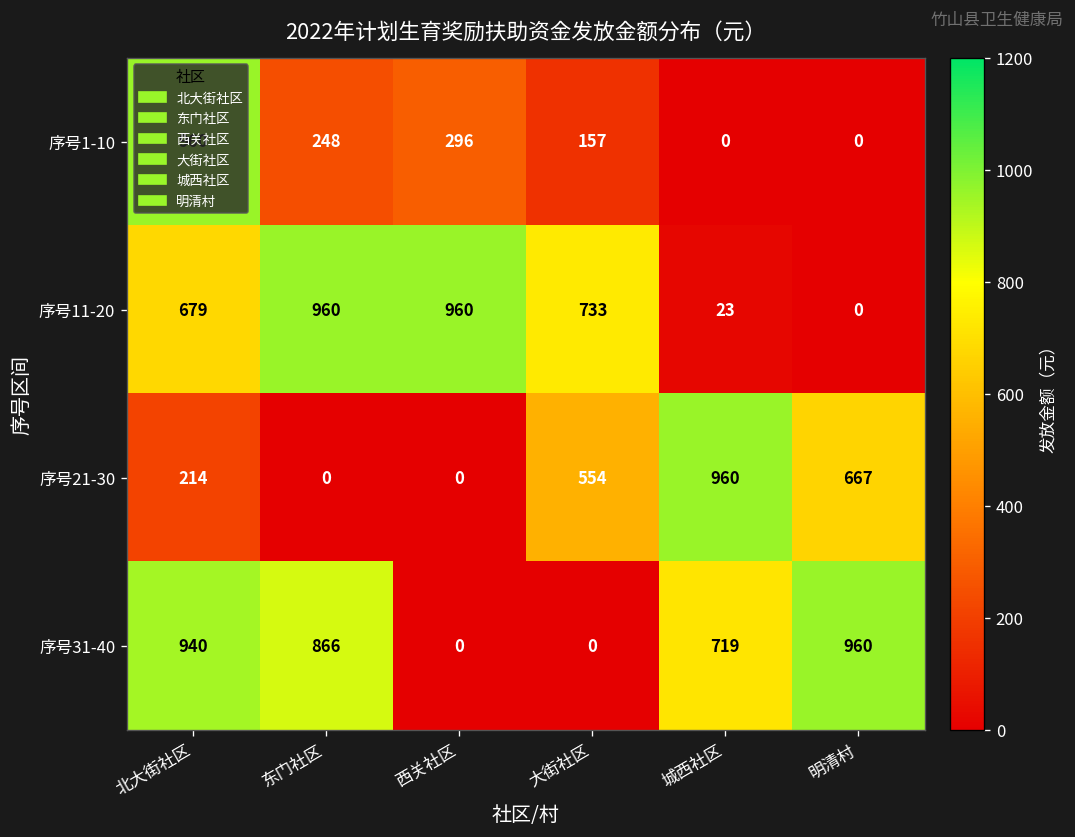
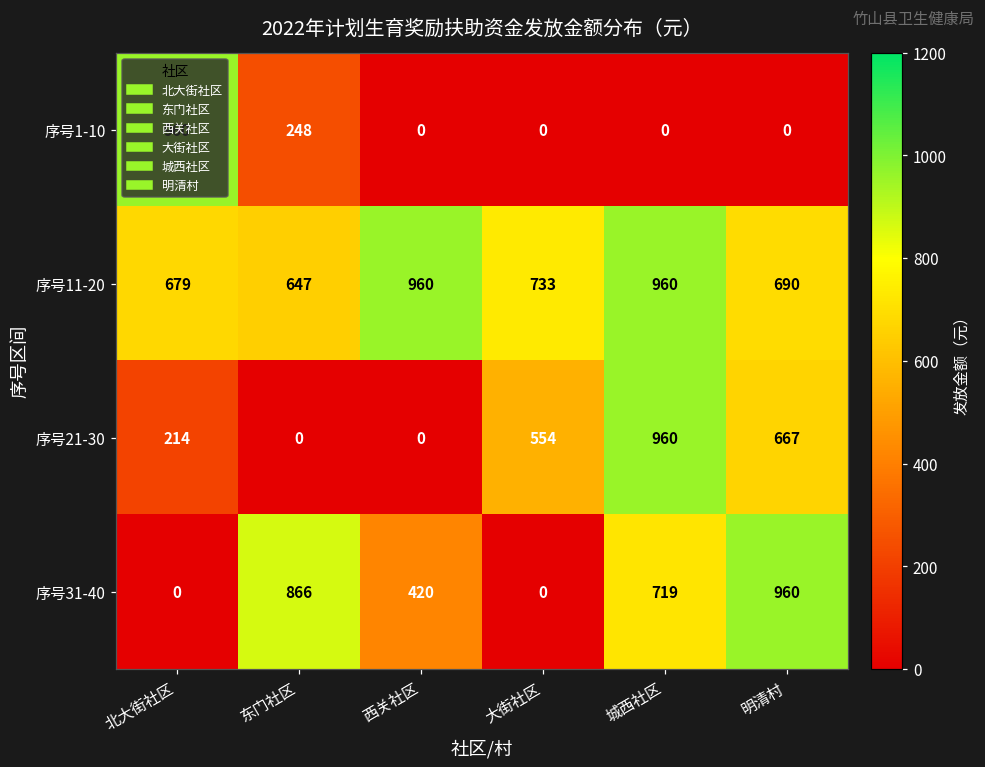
序号1-10, 西关社区: 296 -> 0
序号1-10, 大街社区: 157 -> 0
序号11-20, 东门社区: 960 -> 647
序号11-20, 城西社区: 23 -> 960
序号11-20, 明清村: 0 -> 690
序号31-40, 北大街社区: 940 -> 0
序号31-40, 西关社区: 0 -> 420
